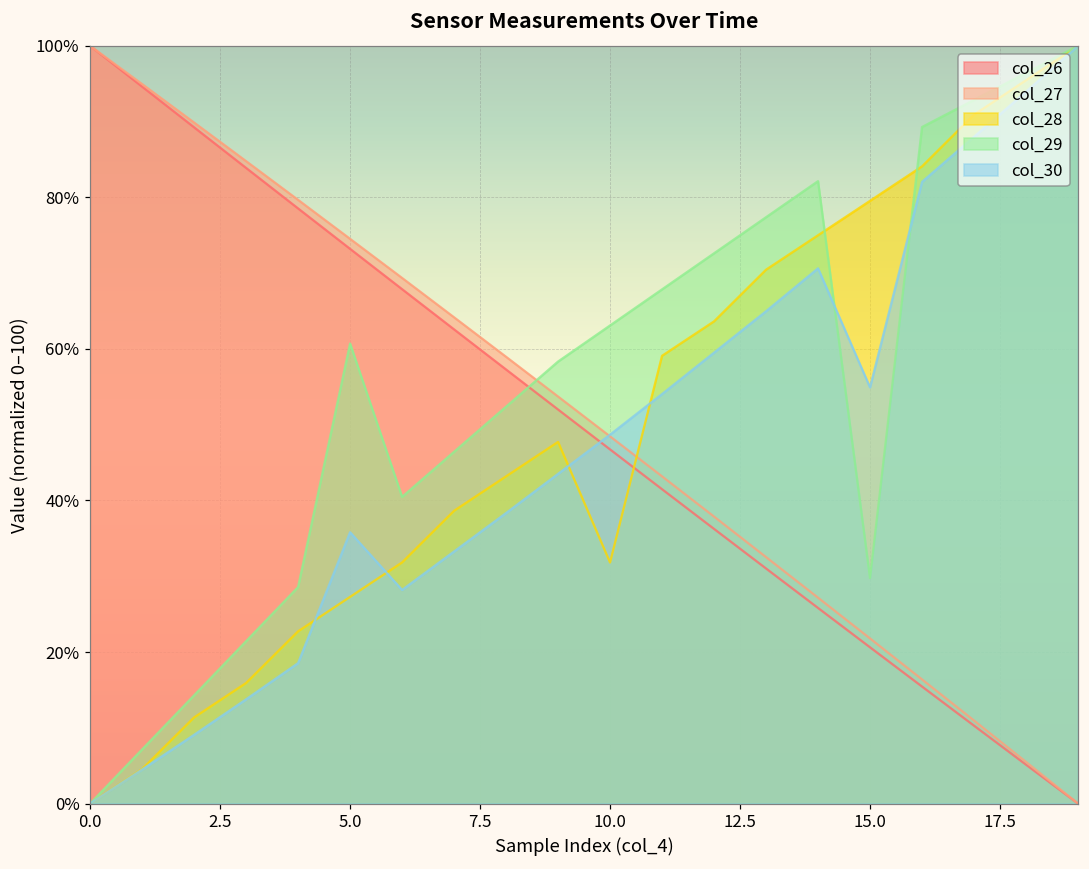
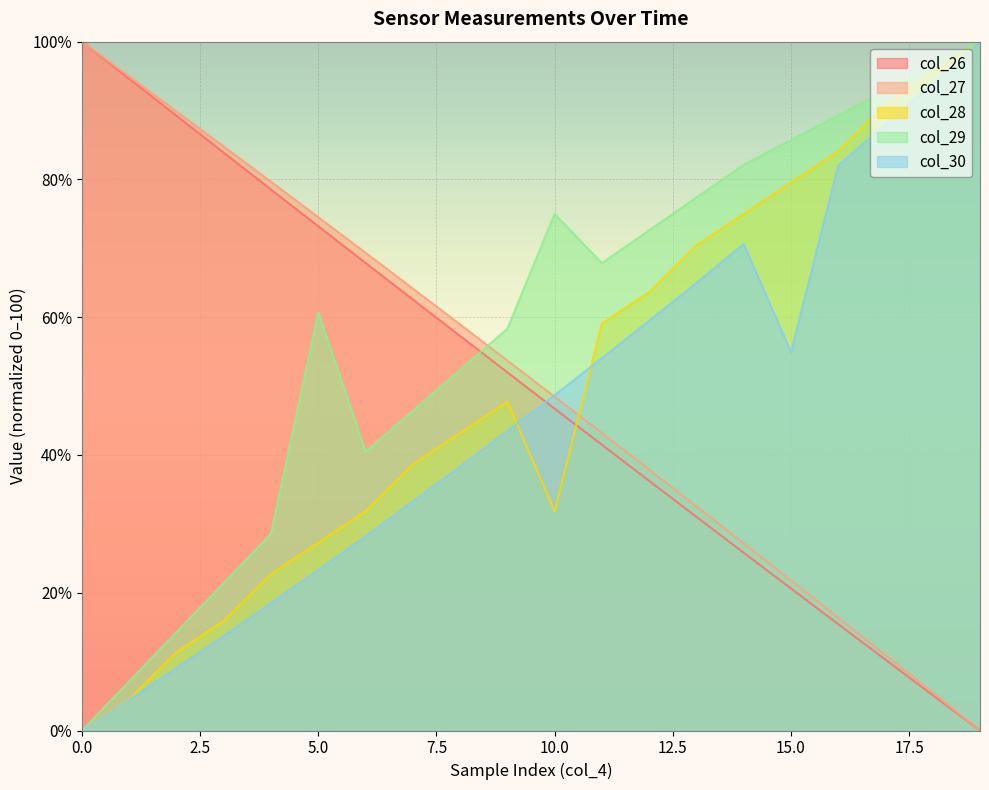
col_30, 5.0: 36% -> 23%
col_29, 10.0: 63% -> 75%
col_29, 15.0: 30% -> 86%
